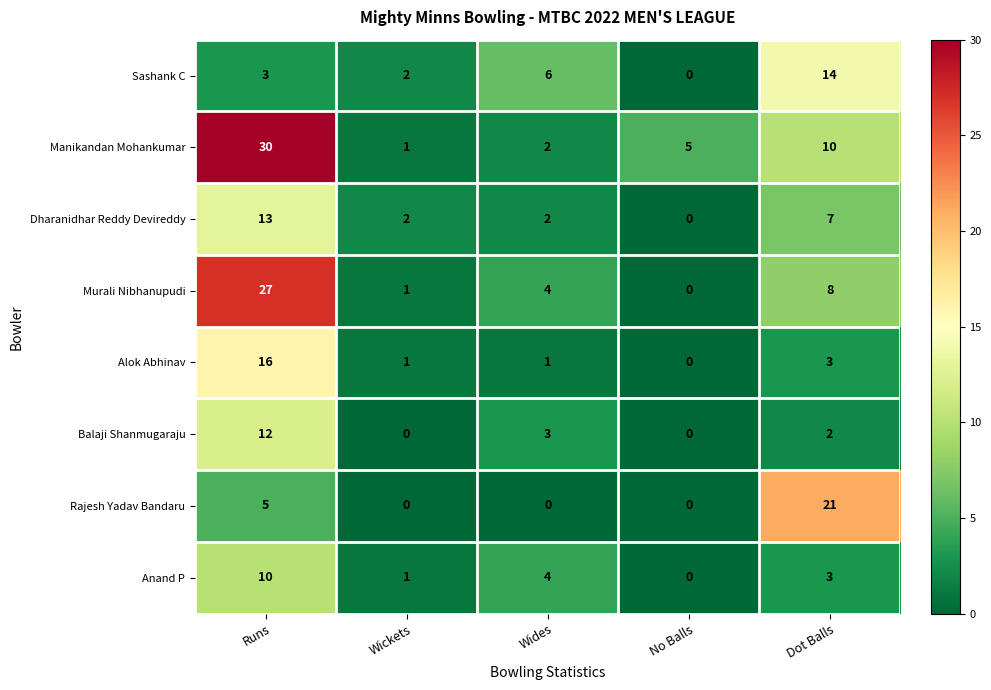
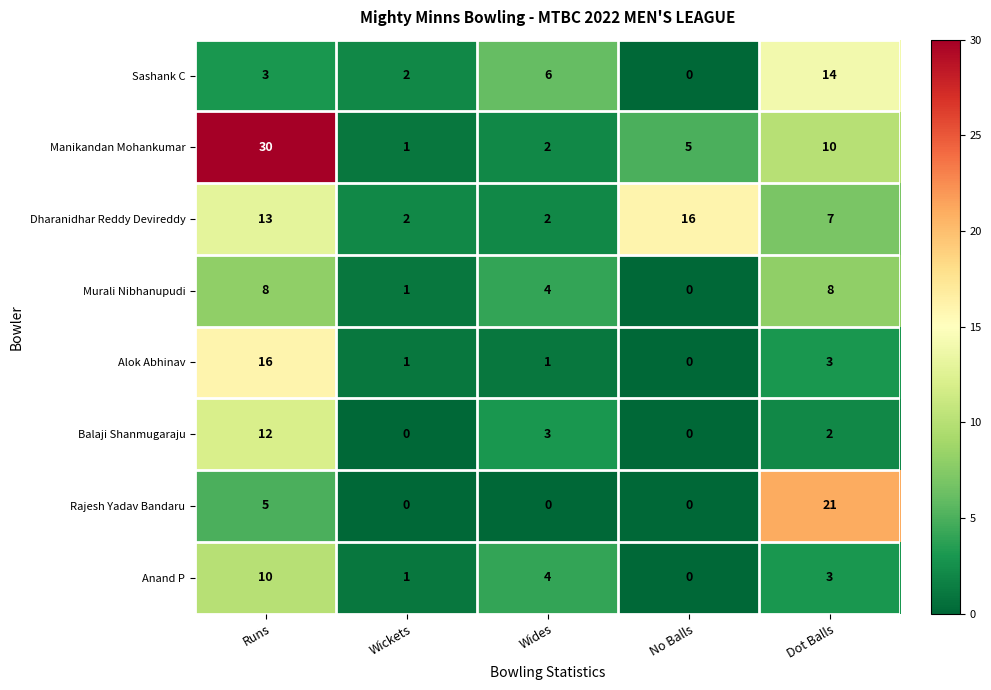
Dharanidhar Reddy Devireddy, No Balls: 0 -> 16
Murali Nibhanupudi, Runs: 27 -> 8
